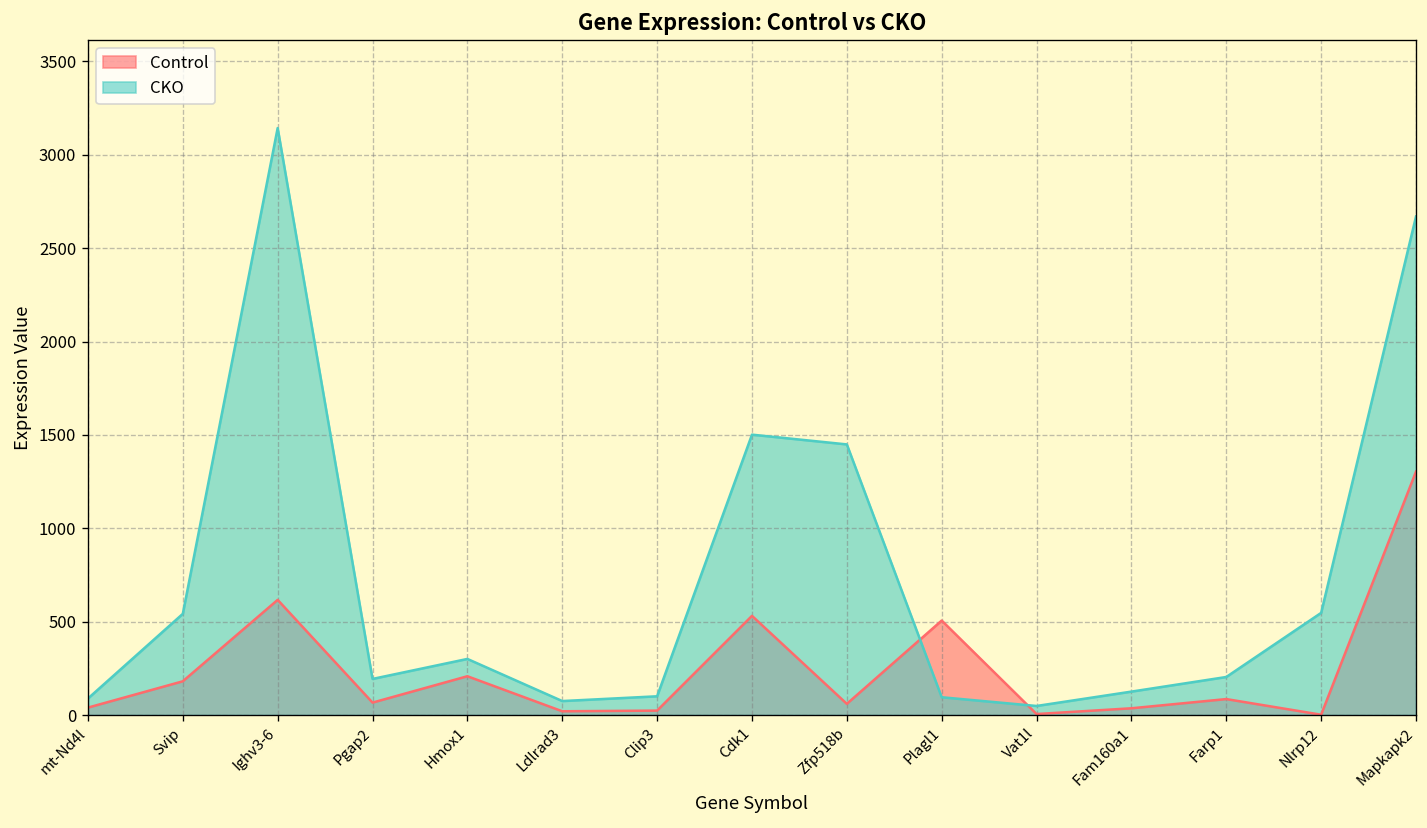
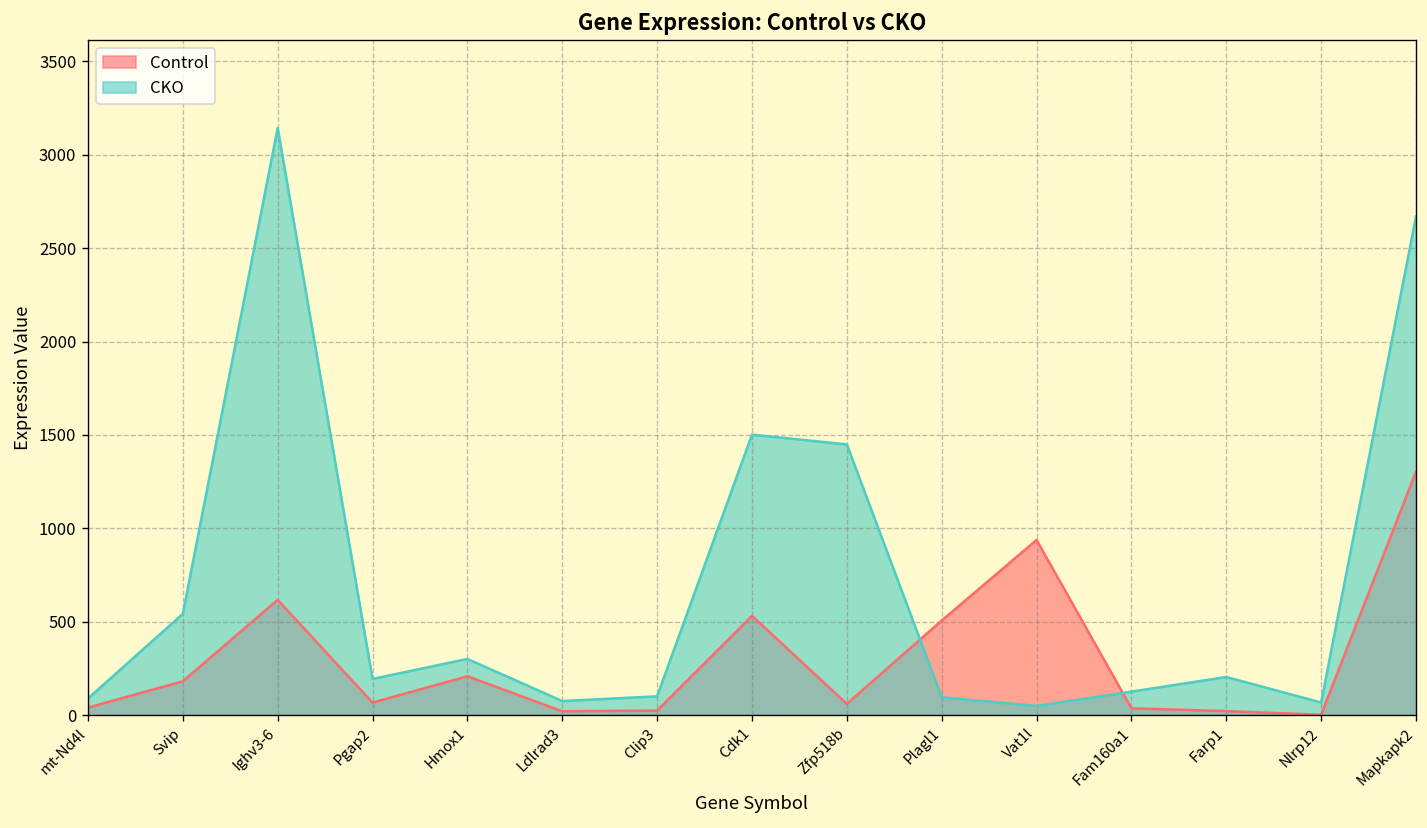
Control, Vat1l: 10 -> 940
Control, Farp1: 90 -> 20
CKO, Nlrp12: 550 -> 70
